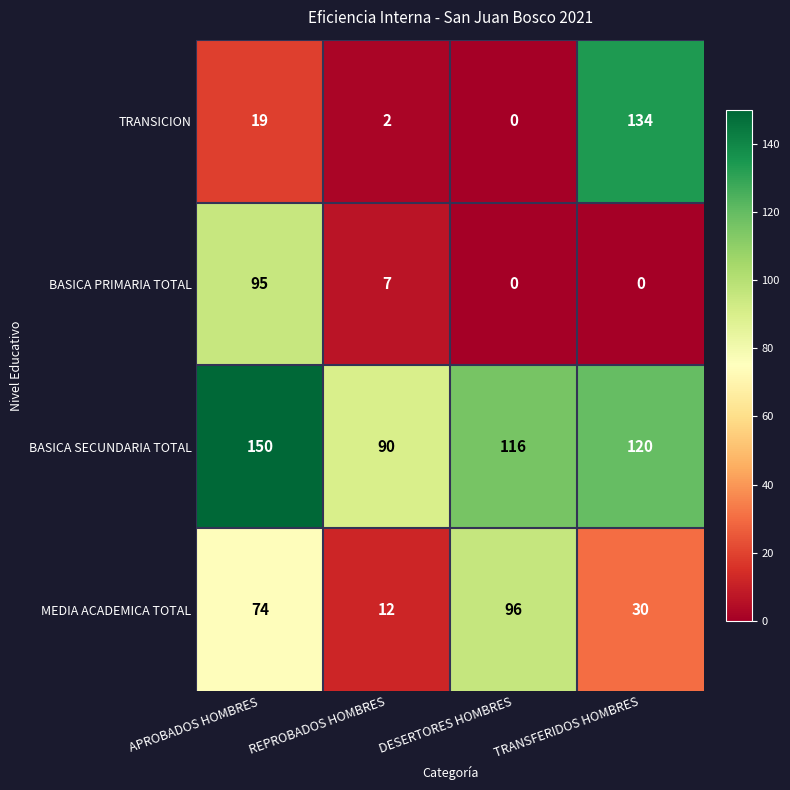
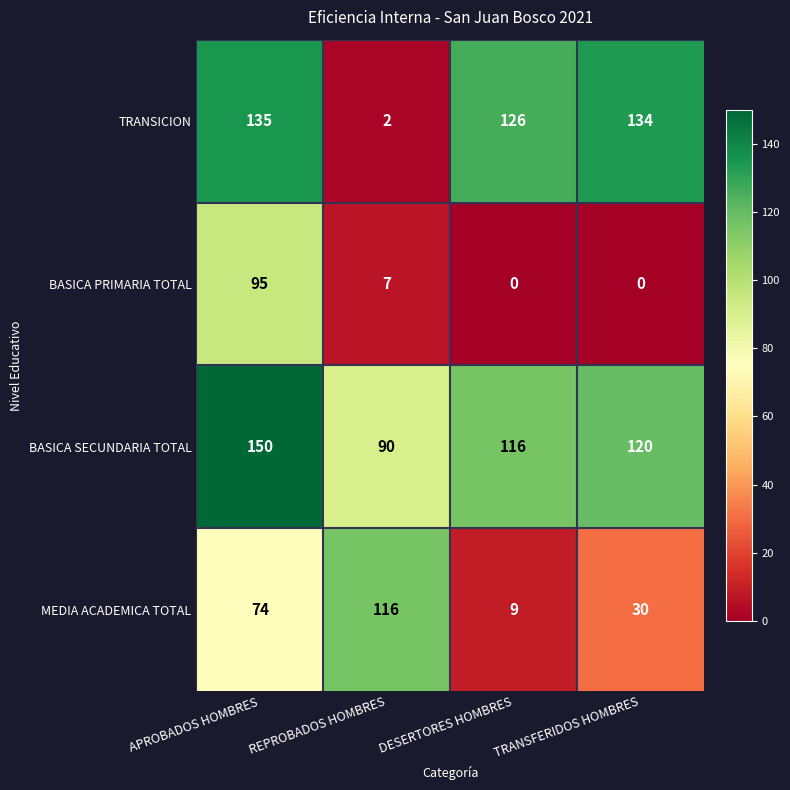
TRANSICION, APROBADOS HOMBRES: 19 -> 135
TRANSICION, DESERTORES HOMBRES: 0 -> 126
MEDIA ACADEMICA TOTAL, REPROBADOS HOMBRES: 12 -> 116
MEDIA ACADEMICA TOTAL, DESERTORES HOMBRES: 96 -> 9
